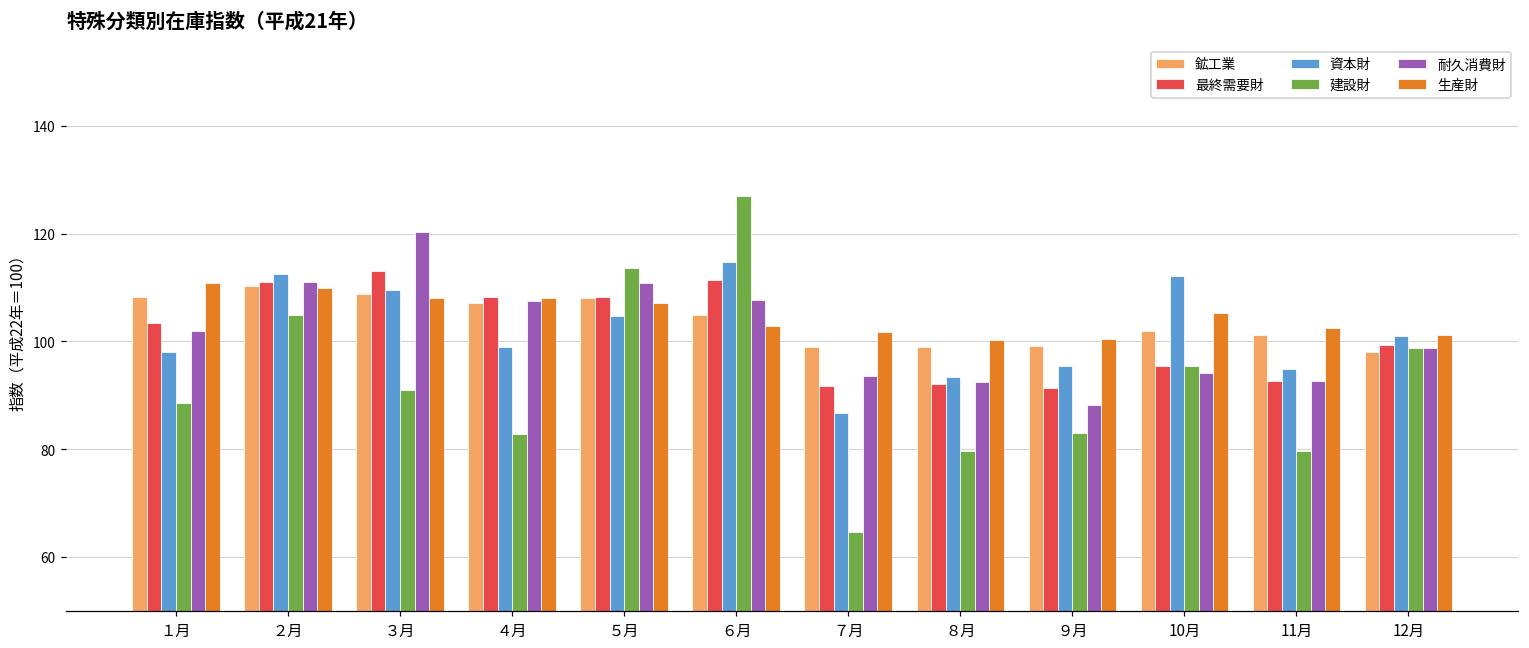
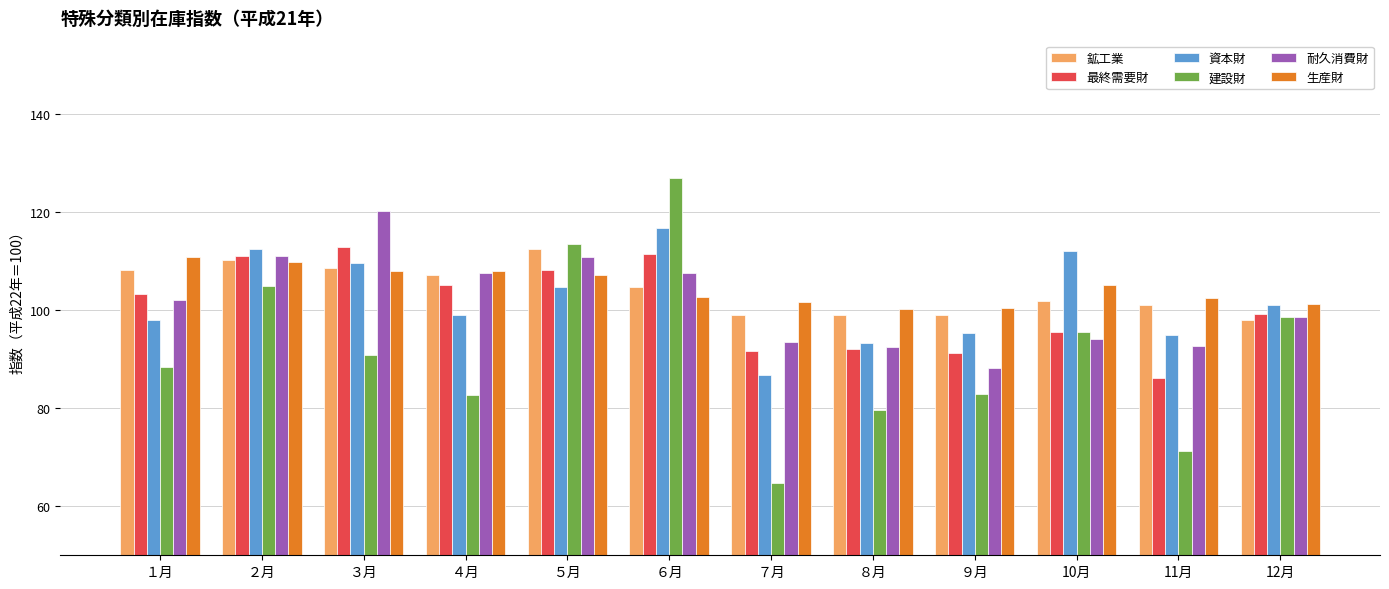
最終需要財, ４月: 108 -> 105
鉱工業, ５月: 108 -> 113
資本財, ６月: 115 -> 117
最終需要財, 11月: 93 -> 86
建設財, 11月: 80 -> 71
